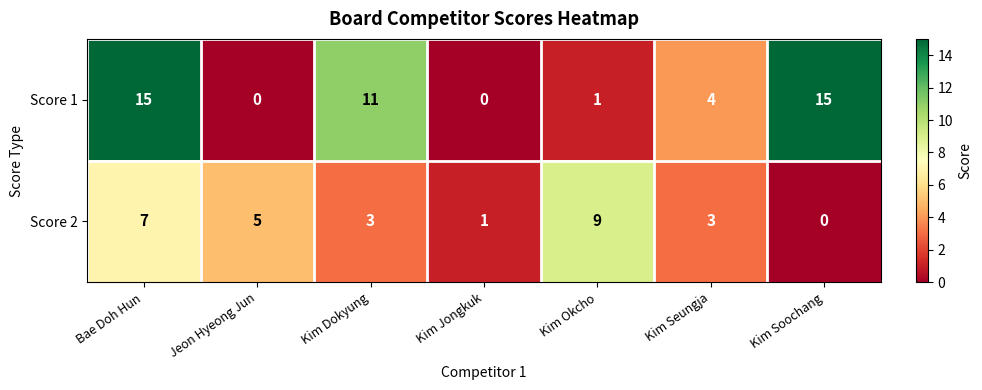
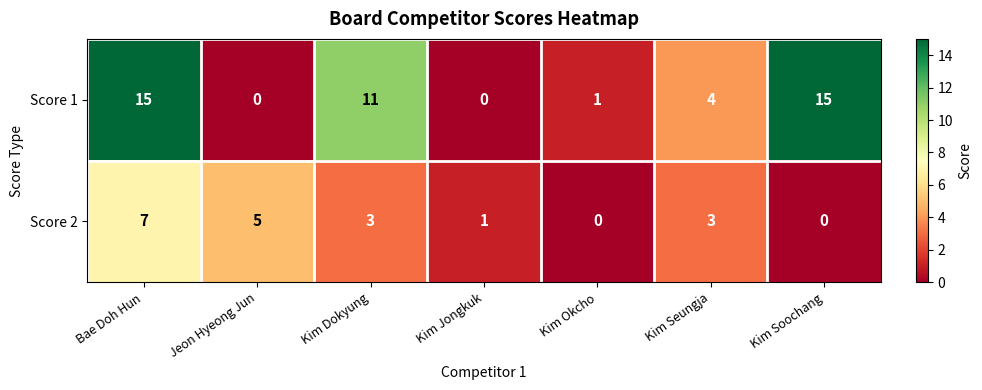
Score 2, Kim Okcho: 9 -> 0
